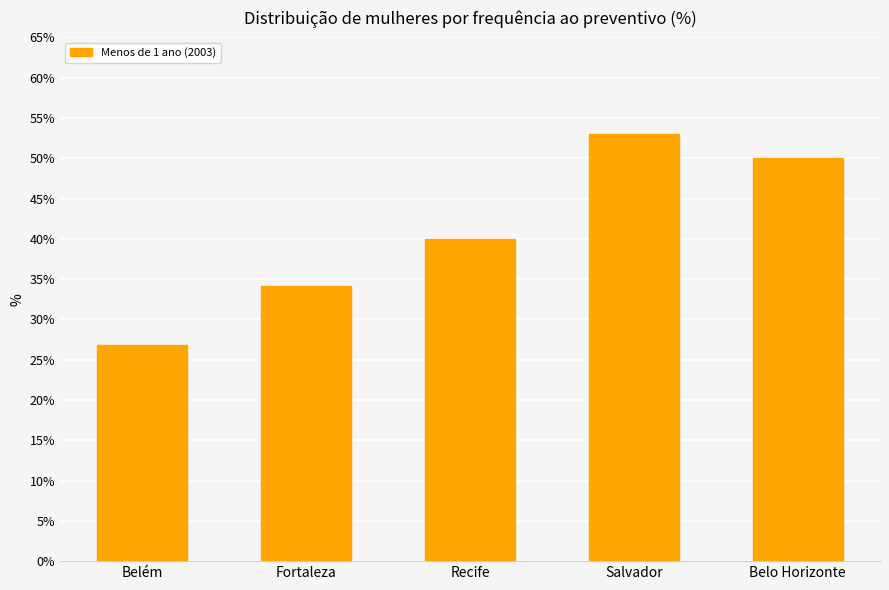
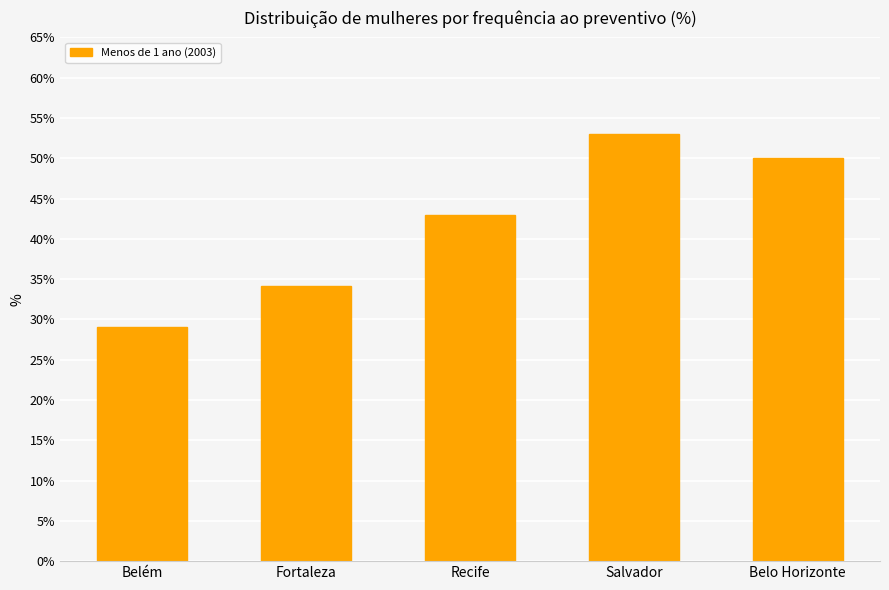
Belém: 27% -> 29%
Recife: 40% -> 43%
